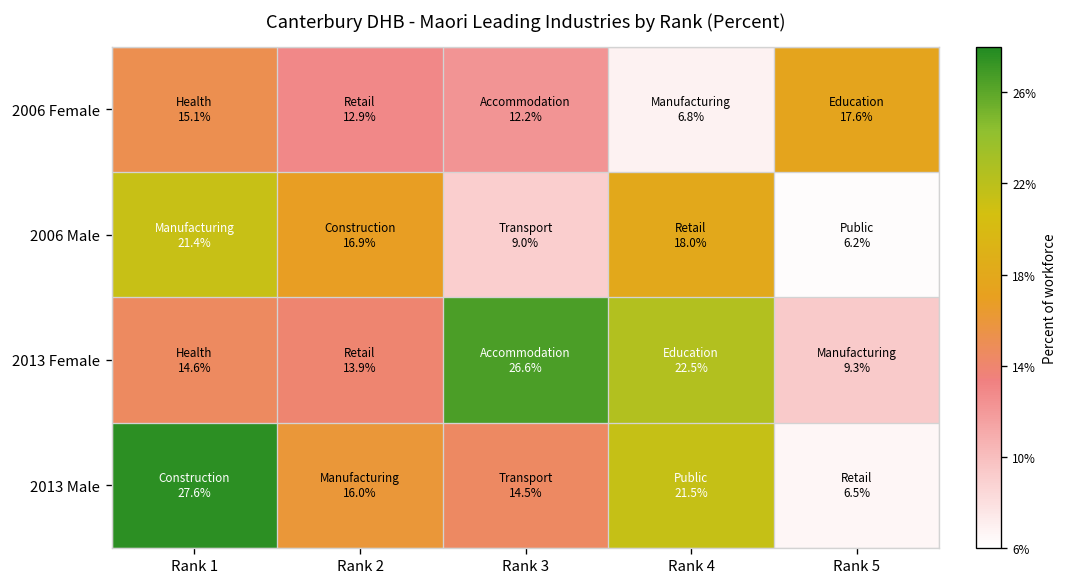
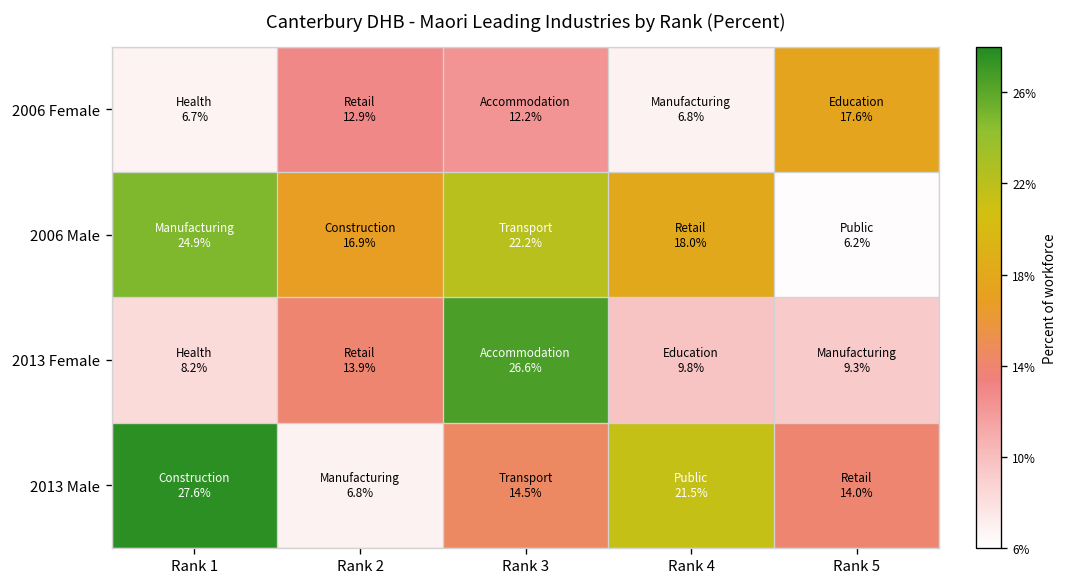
2006 Female, Rank 1: 15.1% -> 6.7%
2006 Male, Rank 1: 21.4% -> 24.9%
2006 Male, Rank 3: 9.0% -> 22.2%
2013 Female, Rank 1: 14.6% -> 8.2%
2013 Female, Rank 4: 22.5% -> 9.8%
2013 Male, Rank 2: 16.0% -> 6.8%
2013 Male, Rank 5: 6.5% -> 14.0%
